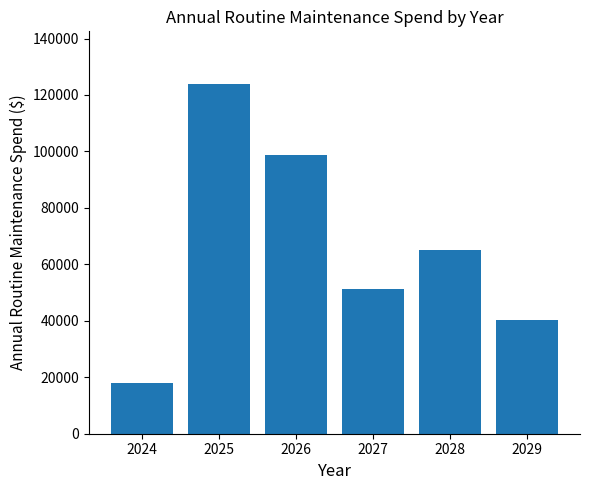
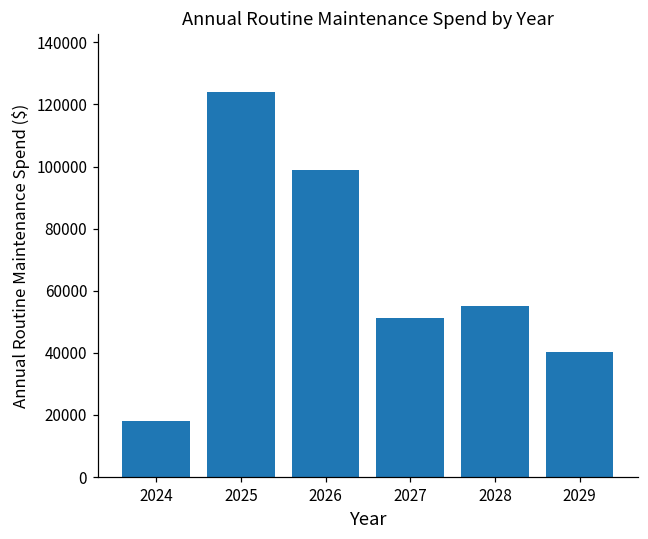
2028: 65000 -> 55000
